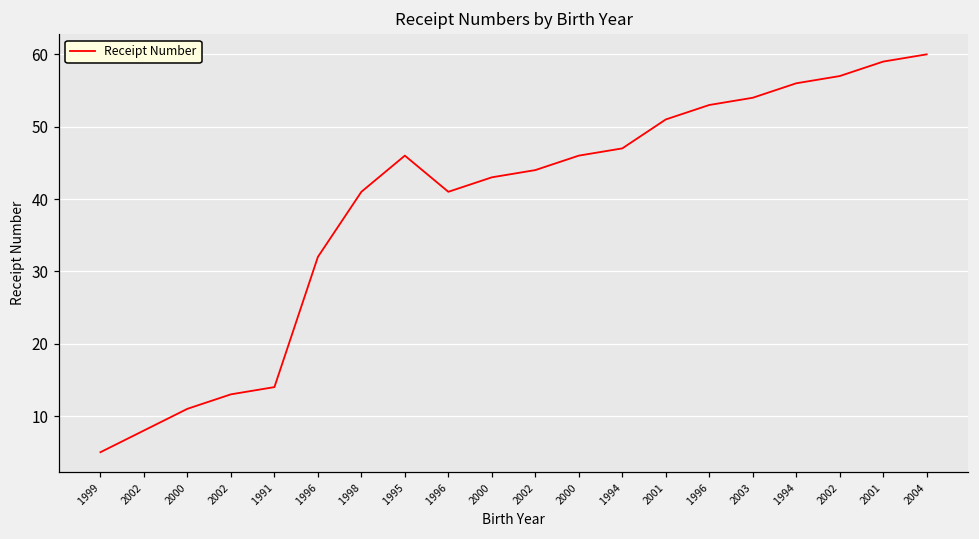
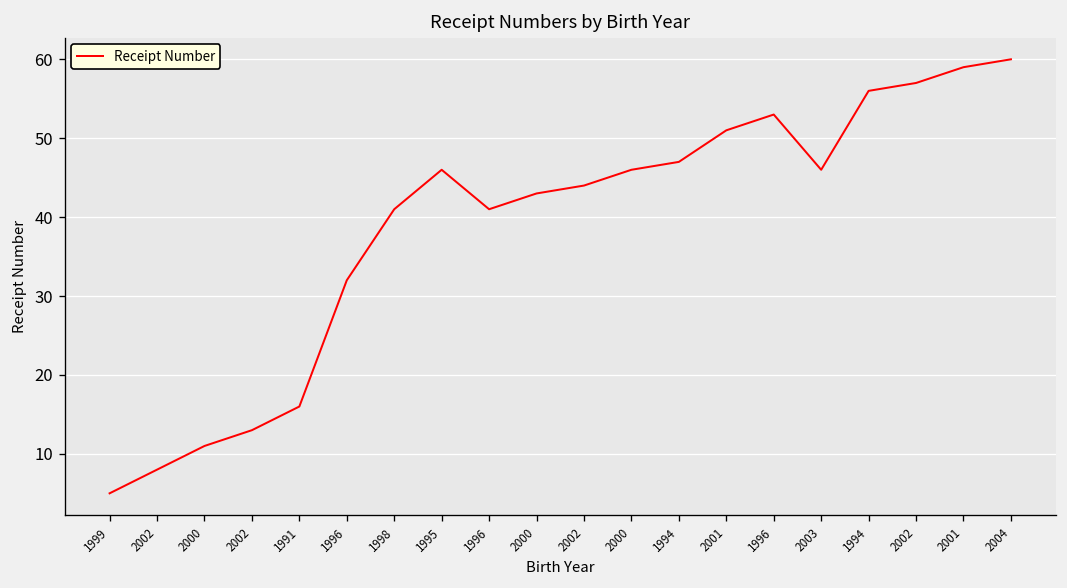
1991: 14 -> 16
2003: 54 -> 46
